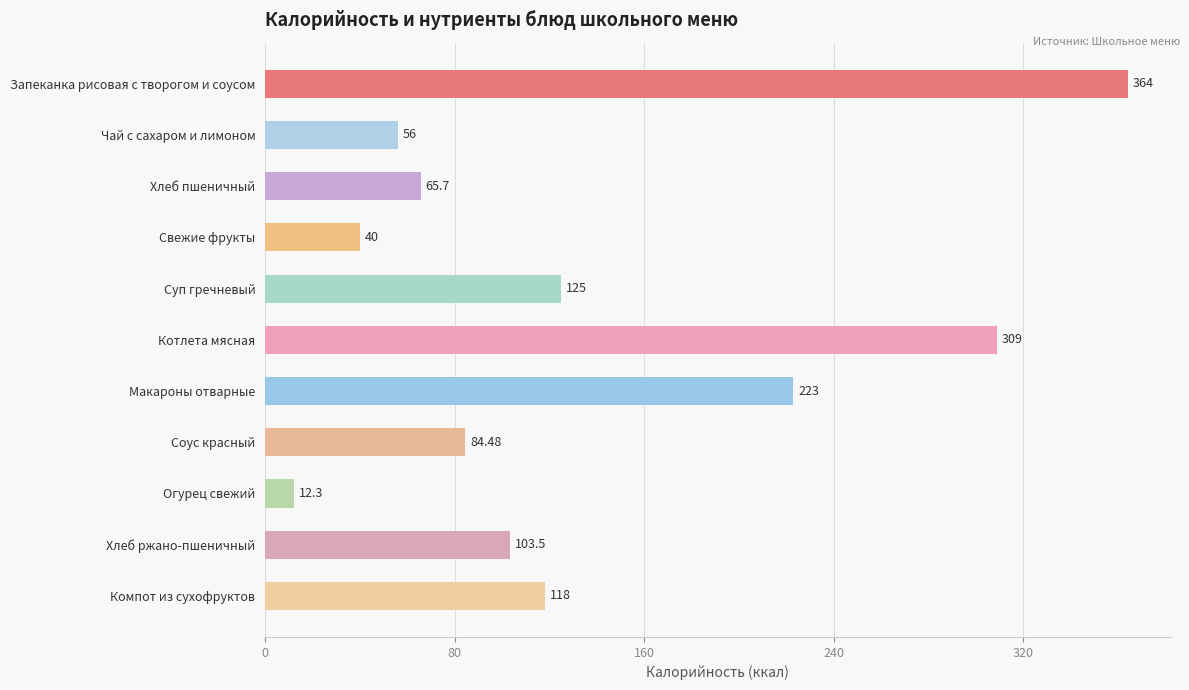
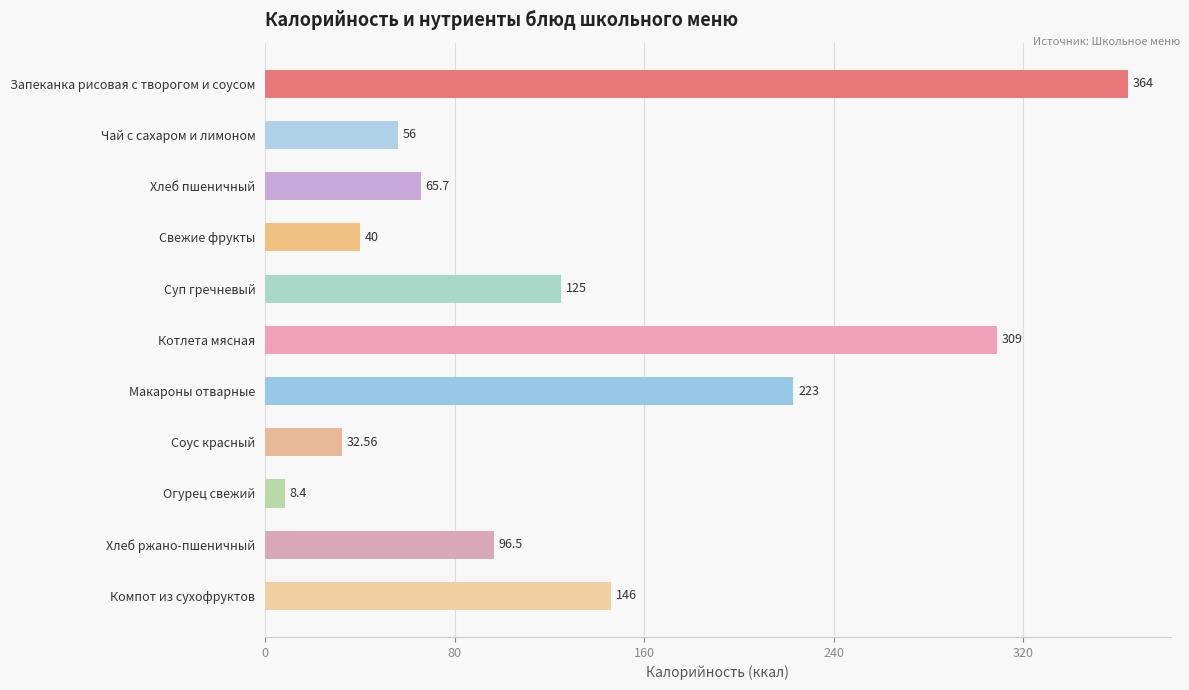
Соус красный: 84.48 -> 32.56
Огурец свежий: 12.3 -> 8.4
Хлеб ржано-пшеничный: 103.5 -> 96.5
Компот из сухофруктов: 118 -> 146
